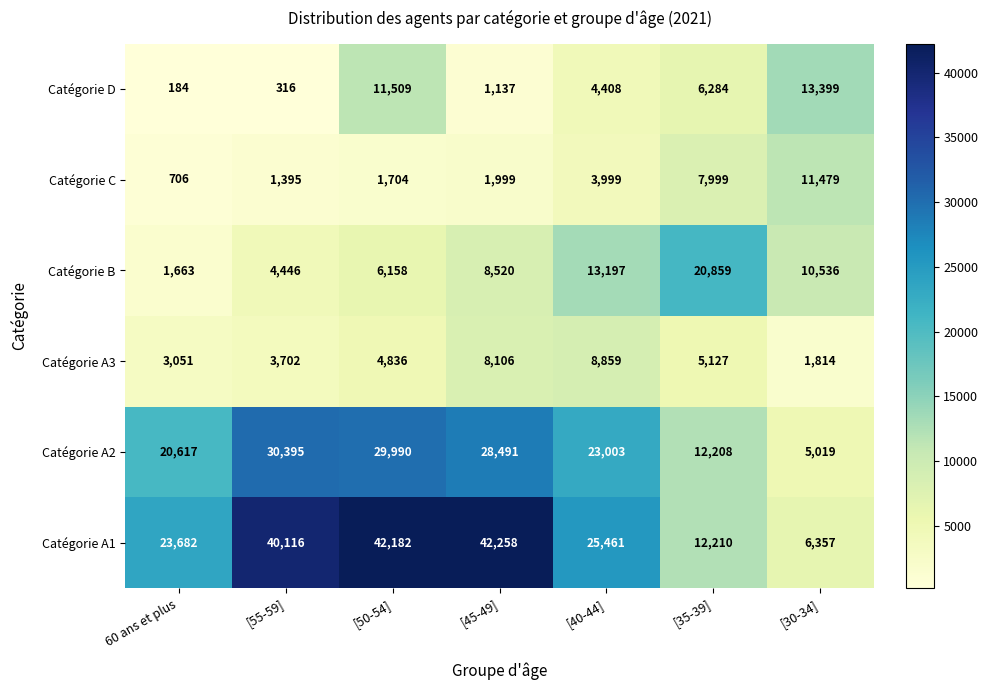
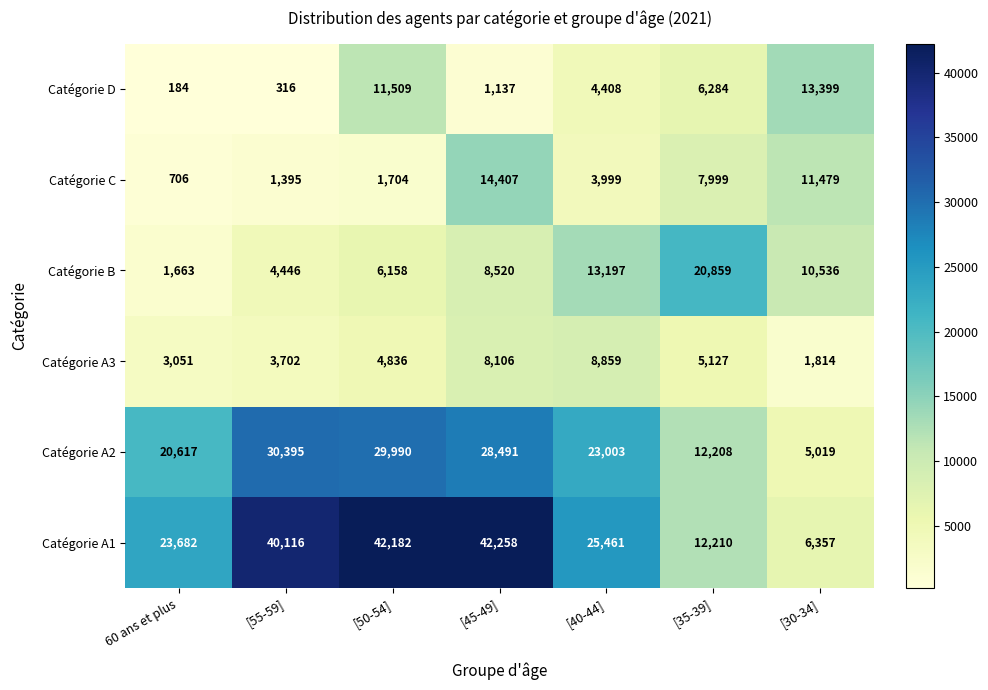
Catégorie C, [45-49]: 1,999 -> 14,407
